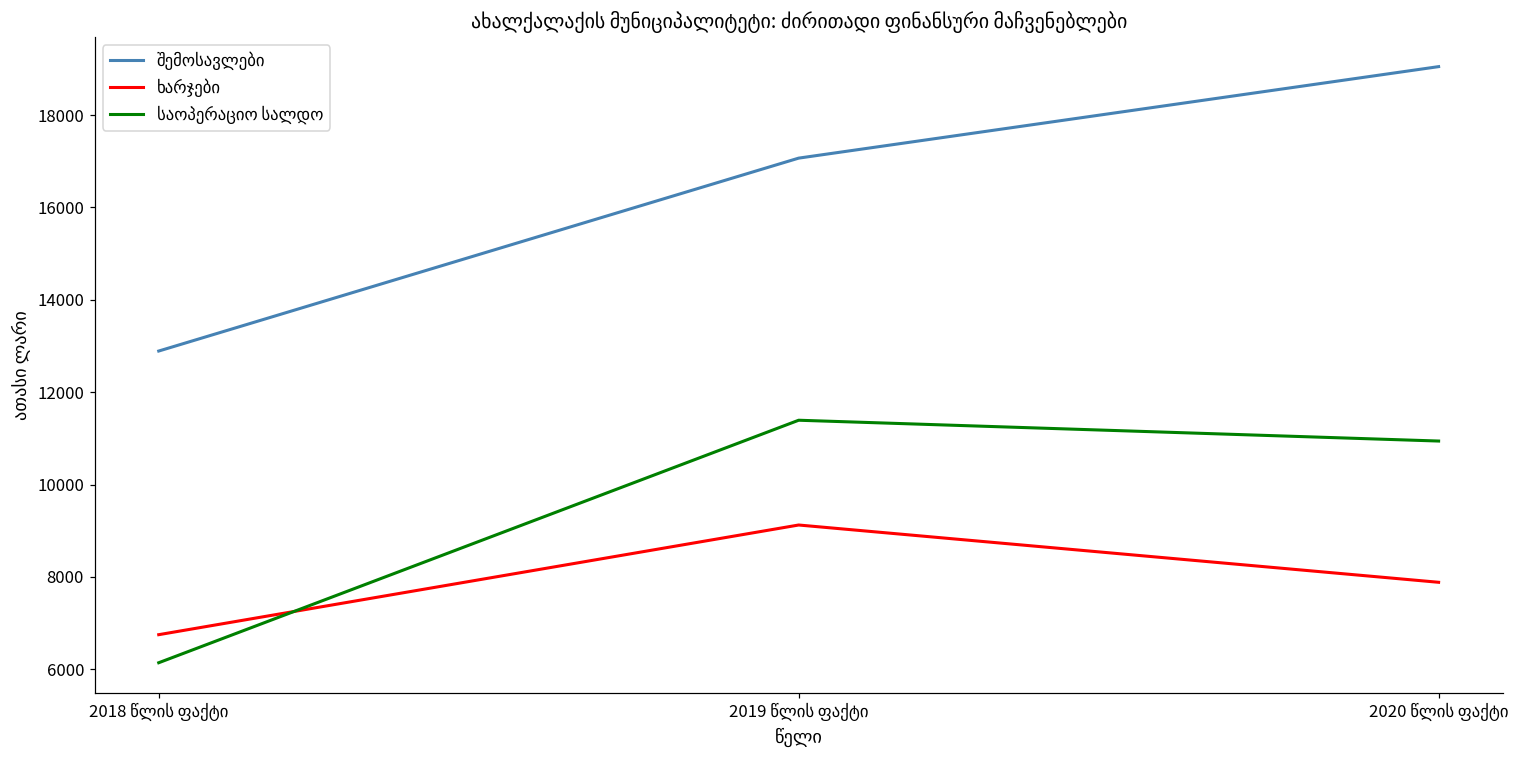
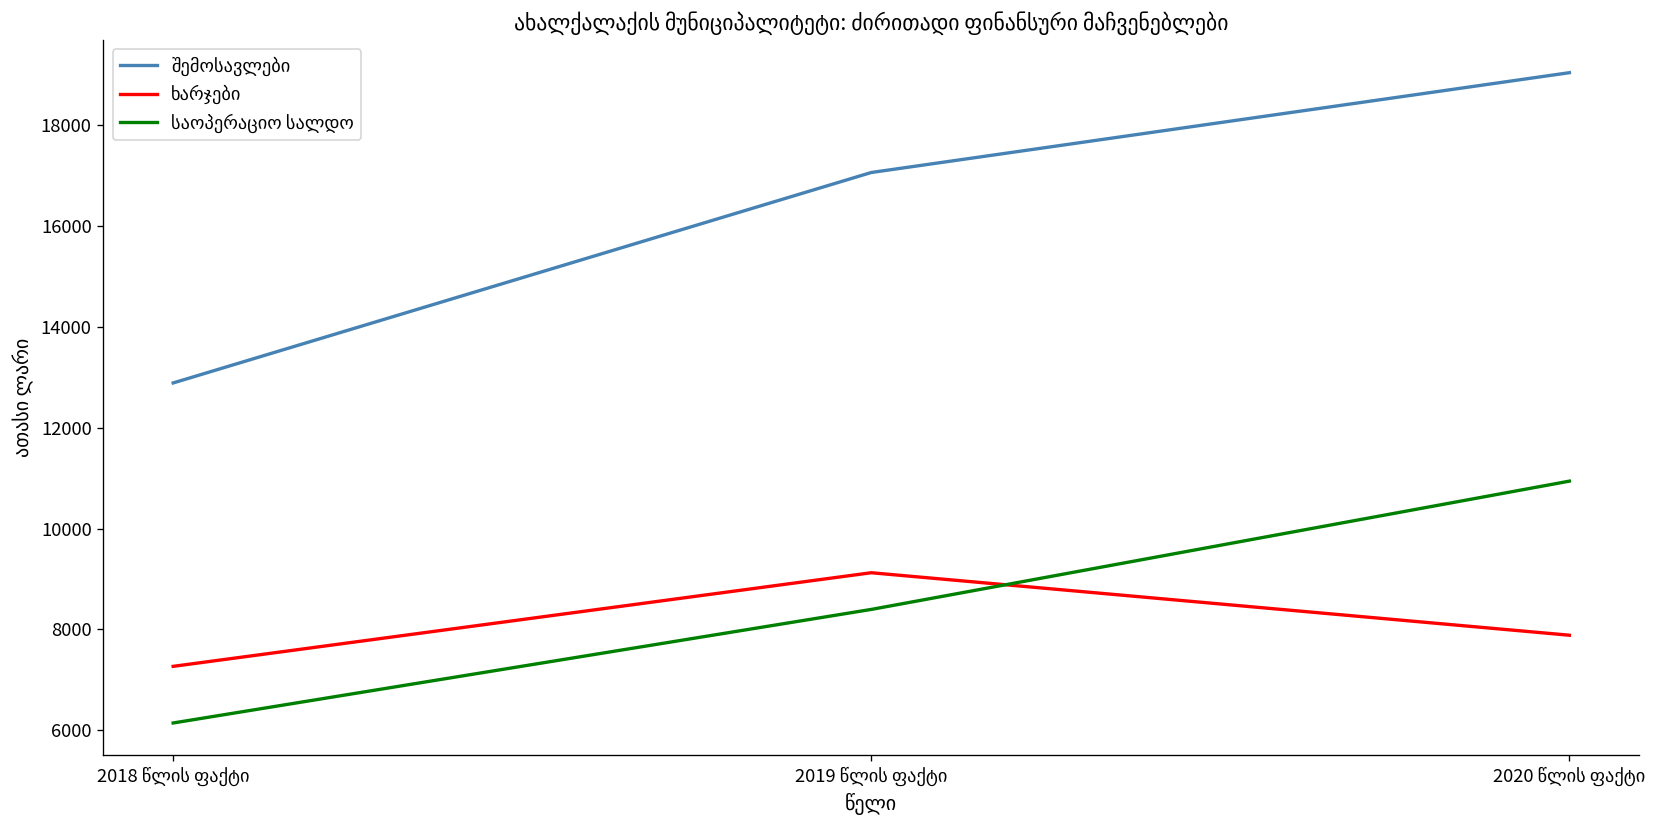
ხარჯები, 2018 წლის ფაქტი: 6700 -> 7300
საოპერაციო სალდო, 2019 წლის ფაქტი: 11400 -> 8400
